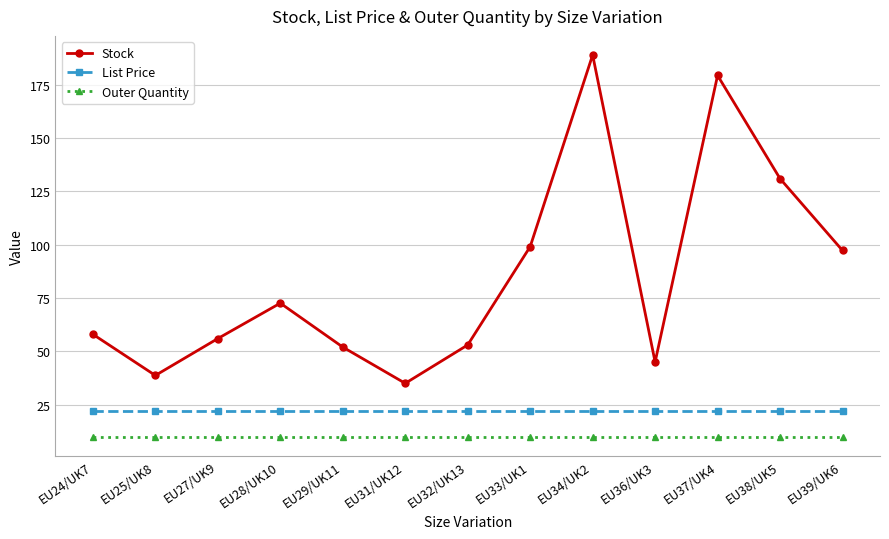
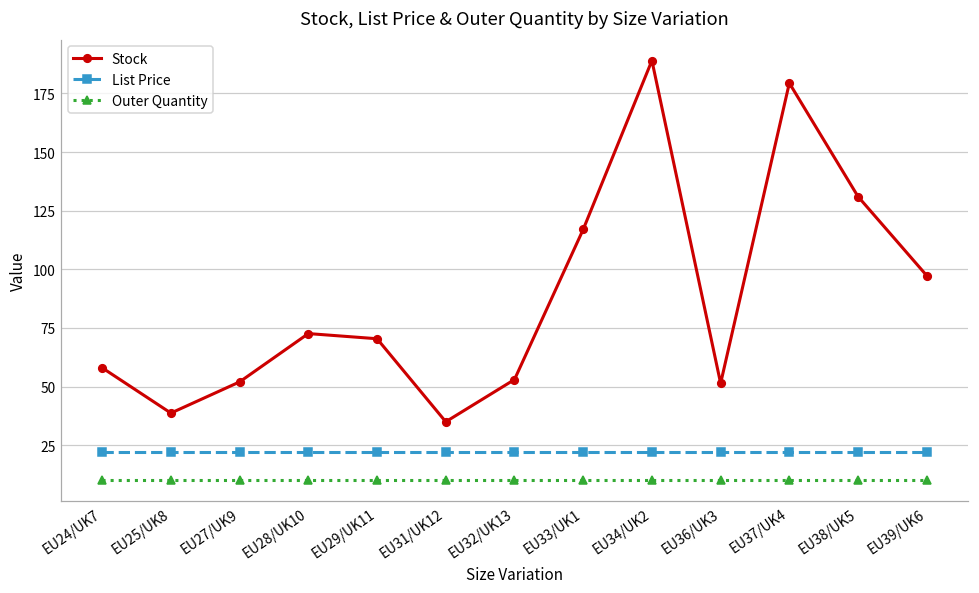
Stock, EU27/UK9: 56 -> 52
Stock, EU29/UK11: 52 -> 70
Stock, EU33/UK1: 99 -> 117
Stock, EU36/UK3: 45 -> 51
